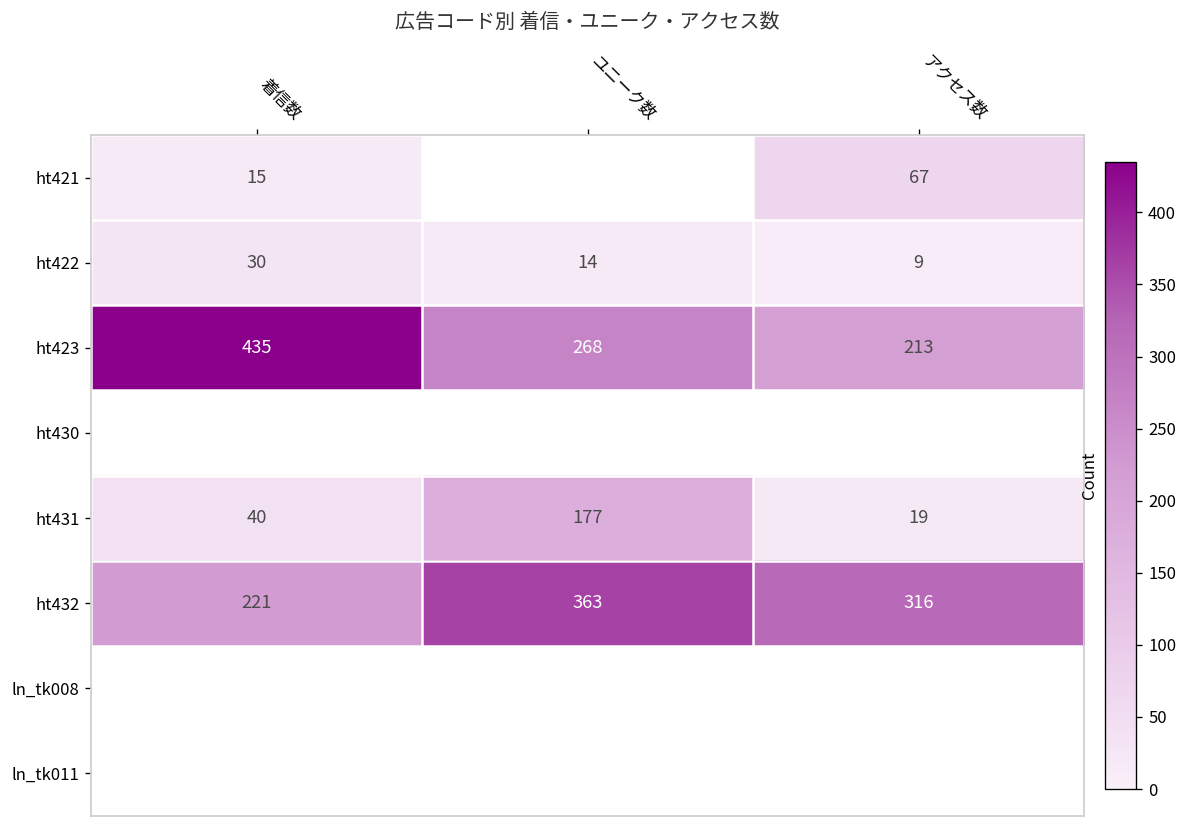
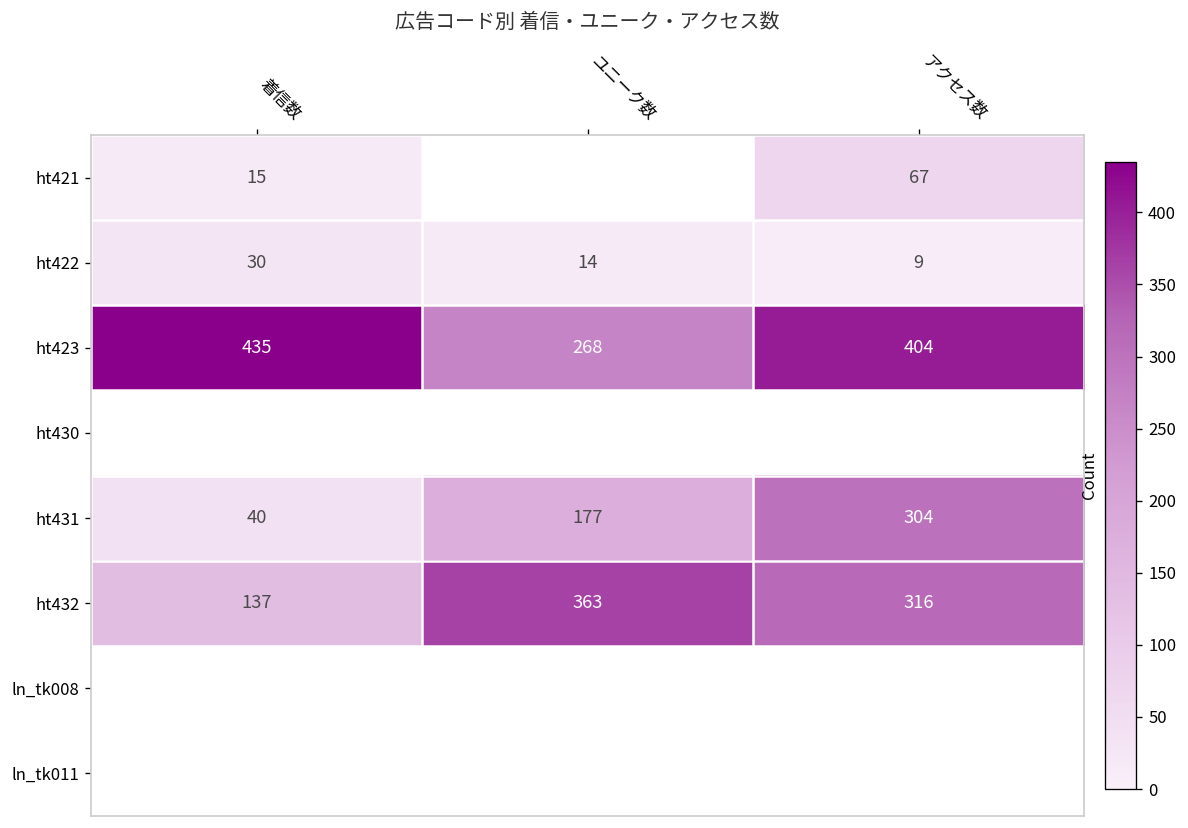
ht423, アクセス数: 213 -> 404
ht431, アクセス数: 19 -> 304
ht432, 着信数: 221 -> 137
